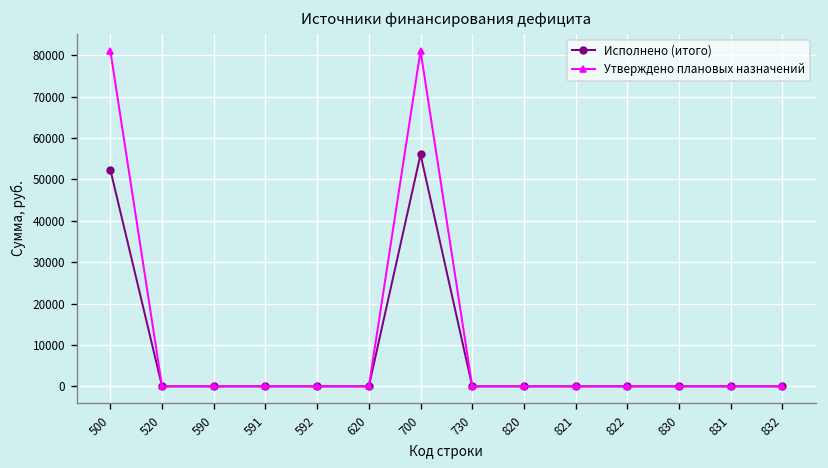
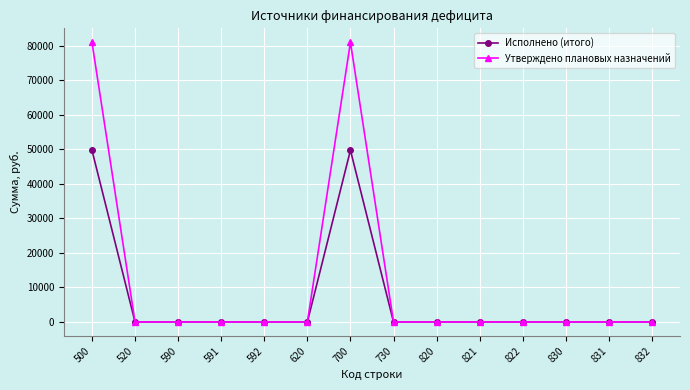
Исполнено (итого), 500: 52000 -> 50000
Исполнено (итого), 700: 56000 -> 50000
